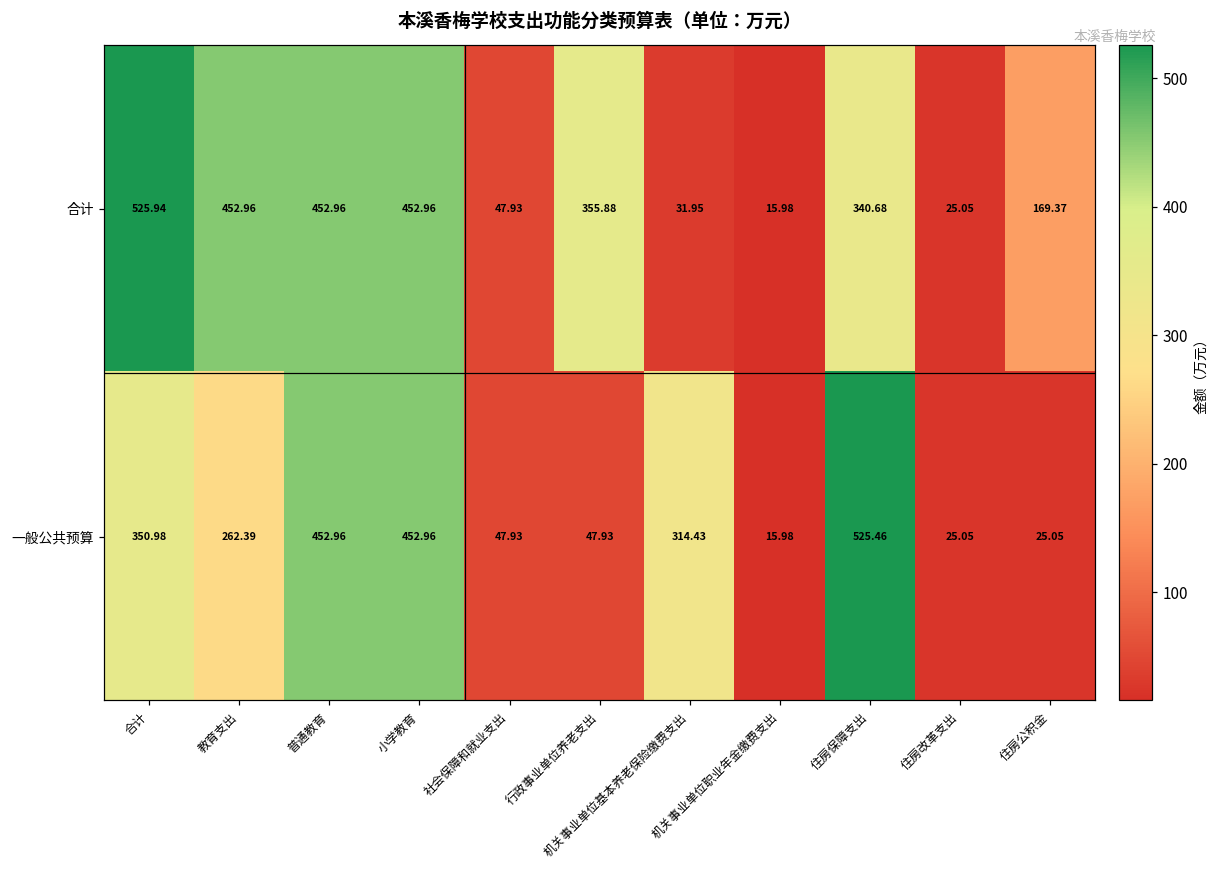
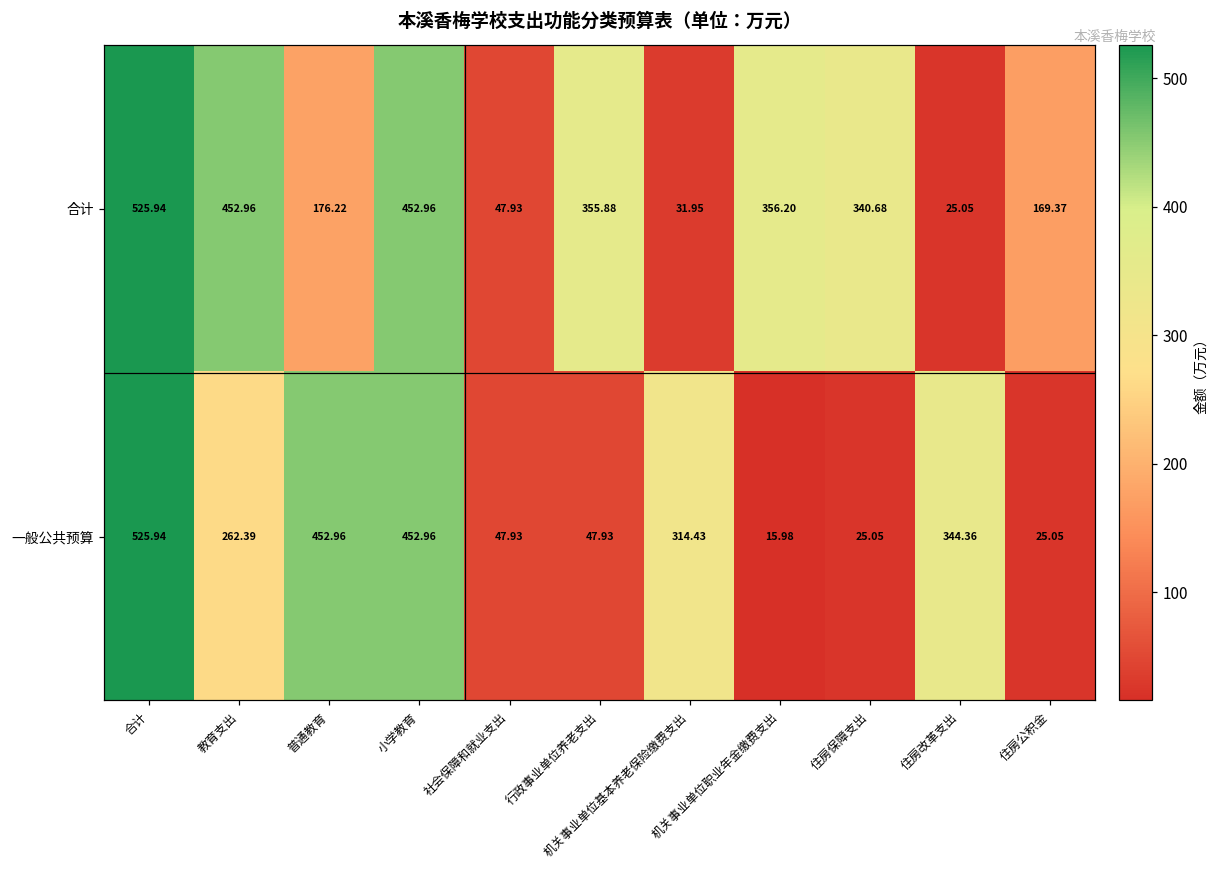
合计, 普通教育: 452.96 -> 176.22
合计, 机关事业单位职业年金缴费支出: 15.98 -> 356.20
一般公共预算, 合计: 350.98 -> 525.94
一般公共预算, 住房保障支出: 525.46 -> 25.05
一般公共预算, 住房改革支出: 25.05 -> 344.36
